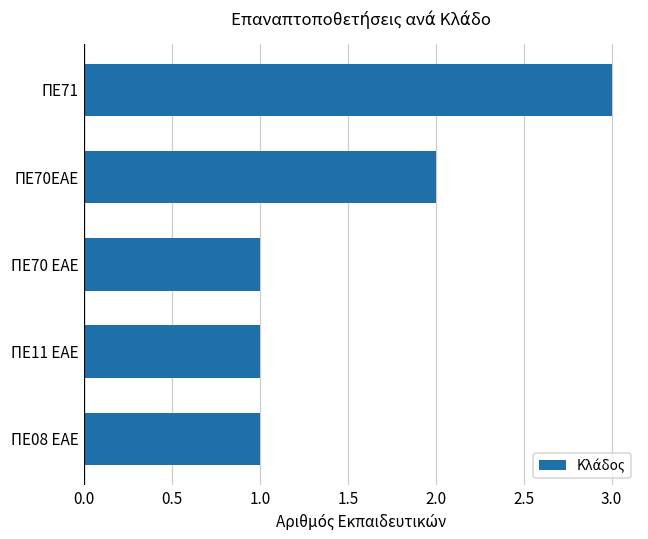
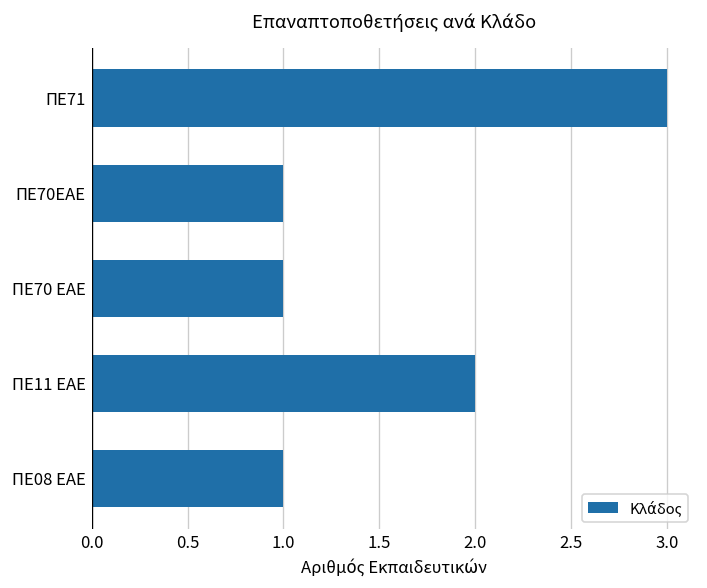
ΠΕ70ΕΑΕ: 2 -> 1
ΠΕ11 ΕΑΕ: 1 -> 2
